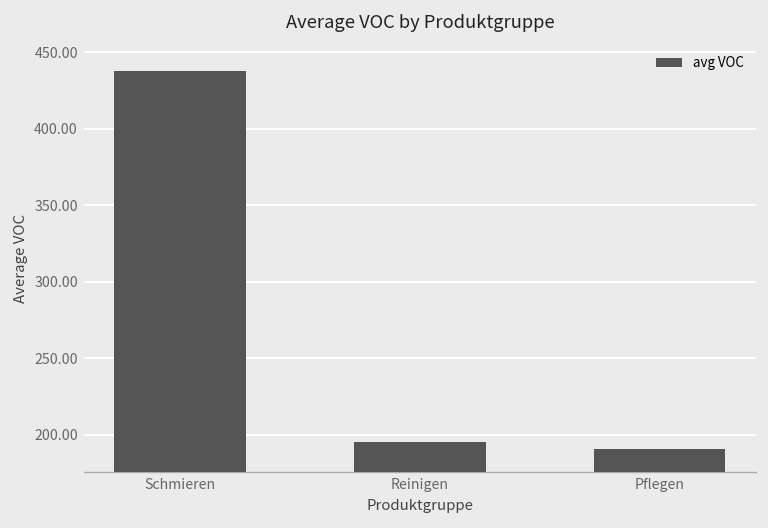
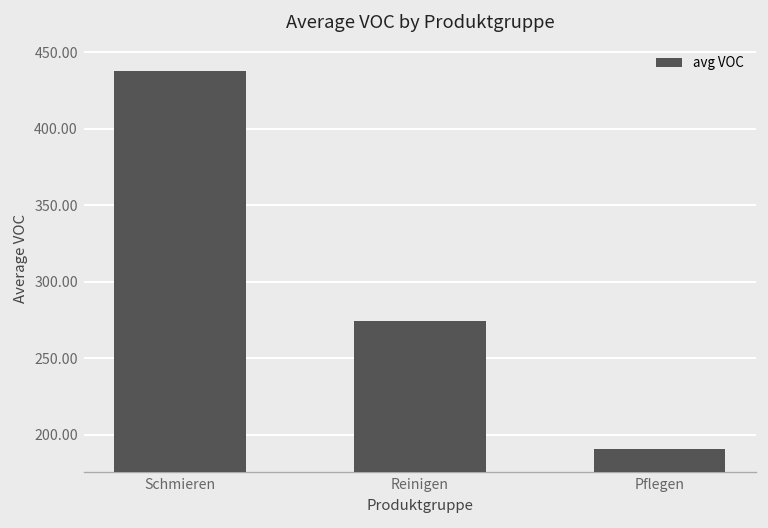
Reinigen: 196 -> 275
